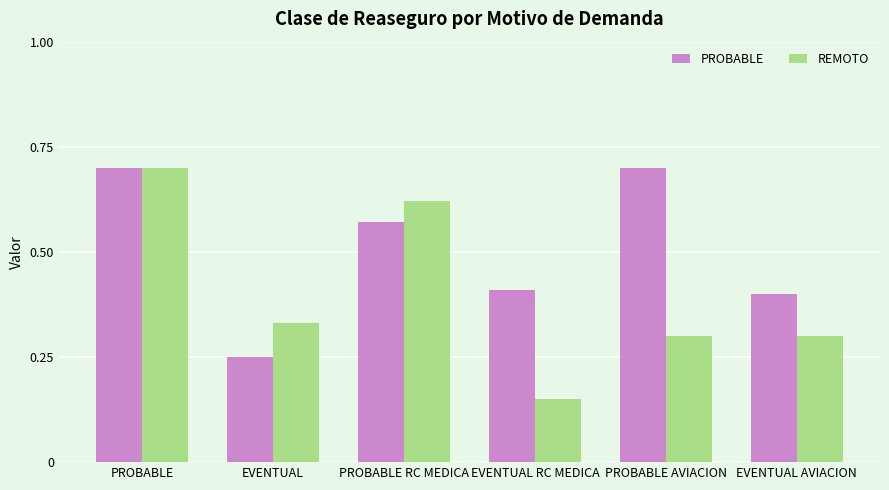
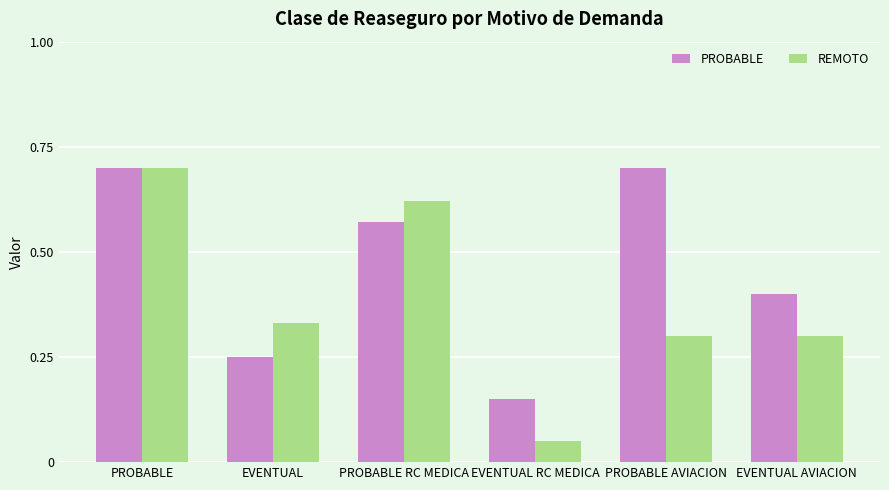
PROBABLE, EVENTUAL RC MEDICA: 0.41 -> 0.15
REMOTO, EVENTUAL RC MEDICA: 0.15 -> 0.05
